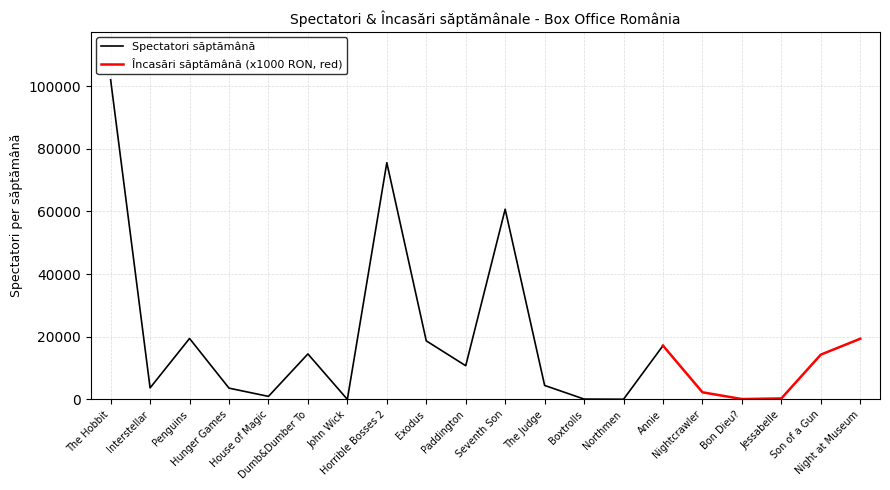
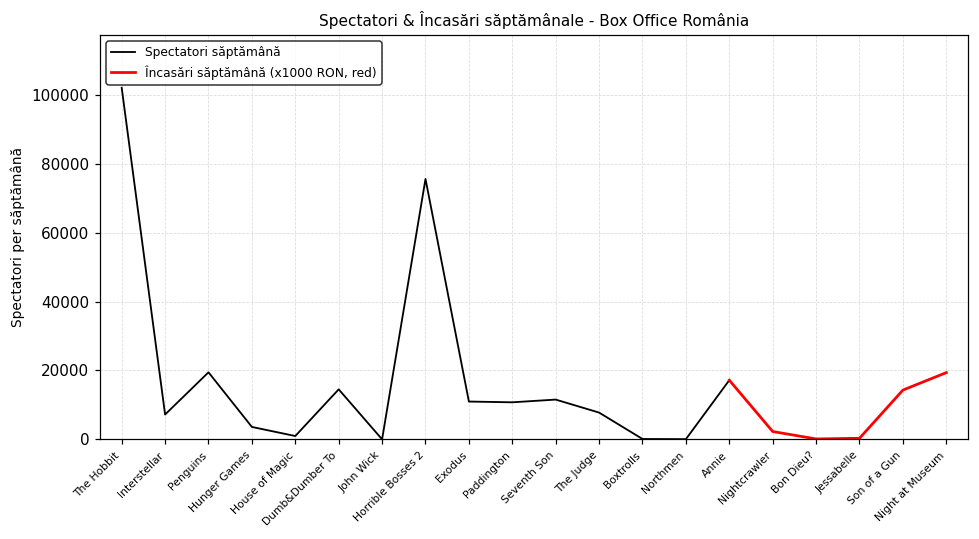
Spectatori săptămână, Interstellar: 4000 -> 7000
Spectatori săptămână, Exodus: 19000 -> 11000
Spectatori săptămână, Seventh Son: 61000 -> 12000
Spectatori săptămână, The Judge: 4000 -> 8000
